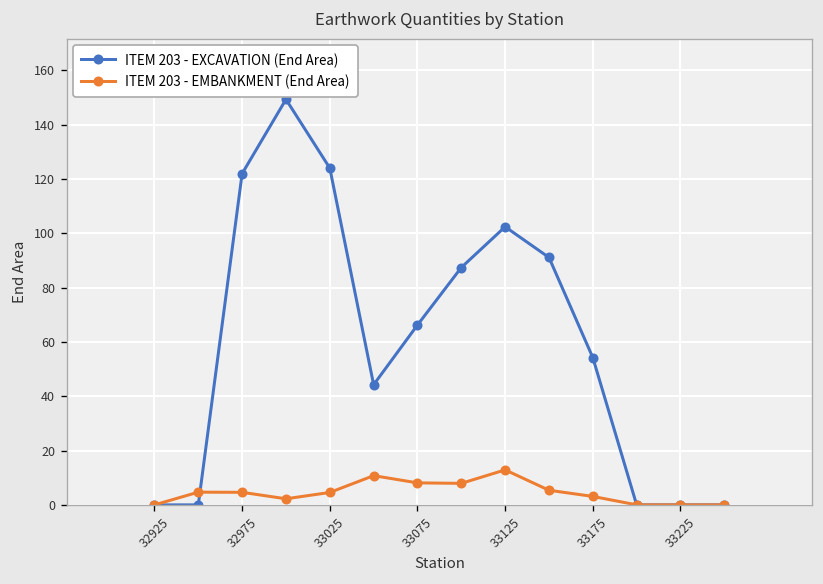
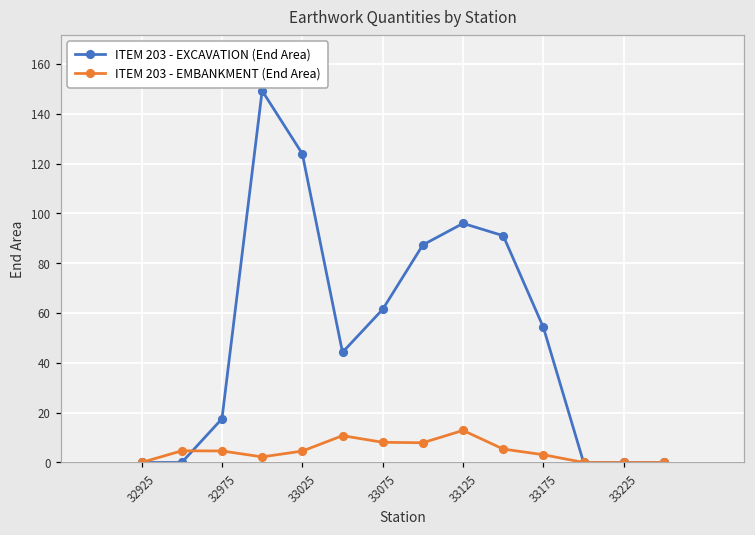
ITEM 203 - EXCAVATION (End Area), 32975: 122 -> 18
ITEM 203 - EXCAVATION (End Area), 33075: 66 -> 62
ITEM 203 - EXCAVATION (End Area), 33125: 102 -> 96
